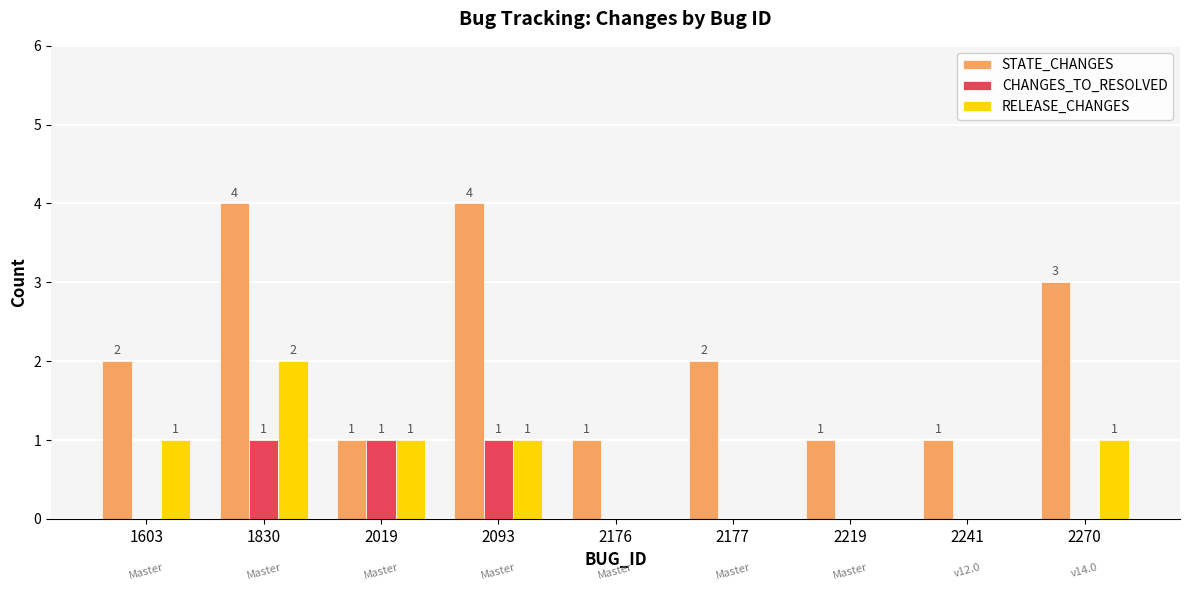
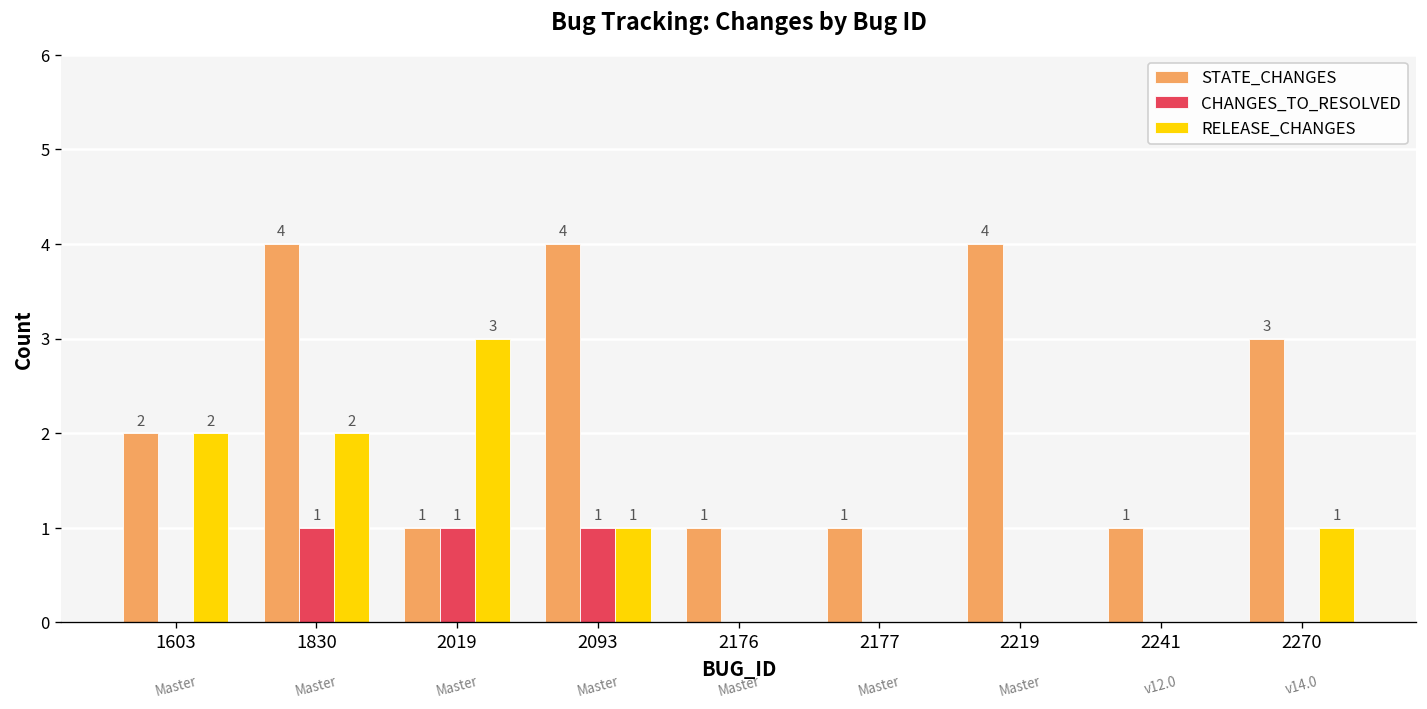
RELEASE_CHANGES, 1603: 1 -> 2
RELEASE_CHANGES, 2019: 1 -> 3
STATE_CHANGES, 2177: 2 -> 1
STATE_CHANGES, 2219: 1 -> 4
